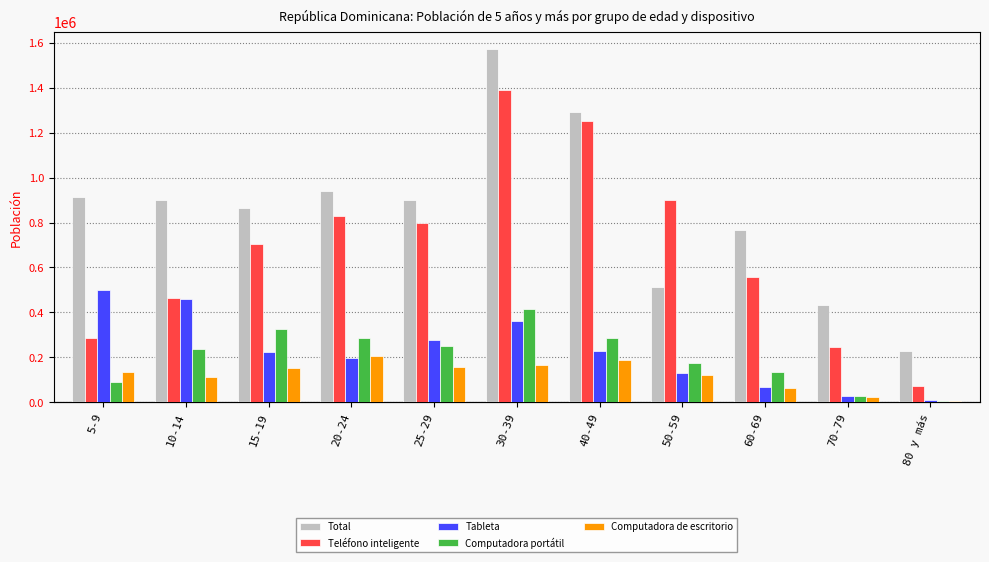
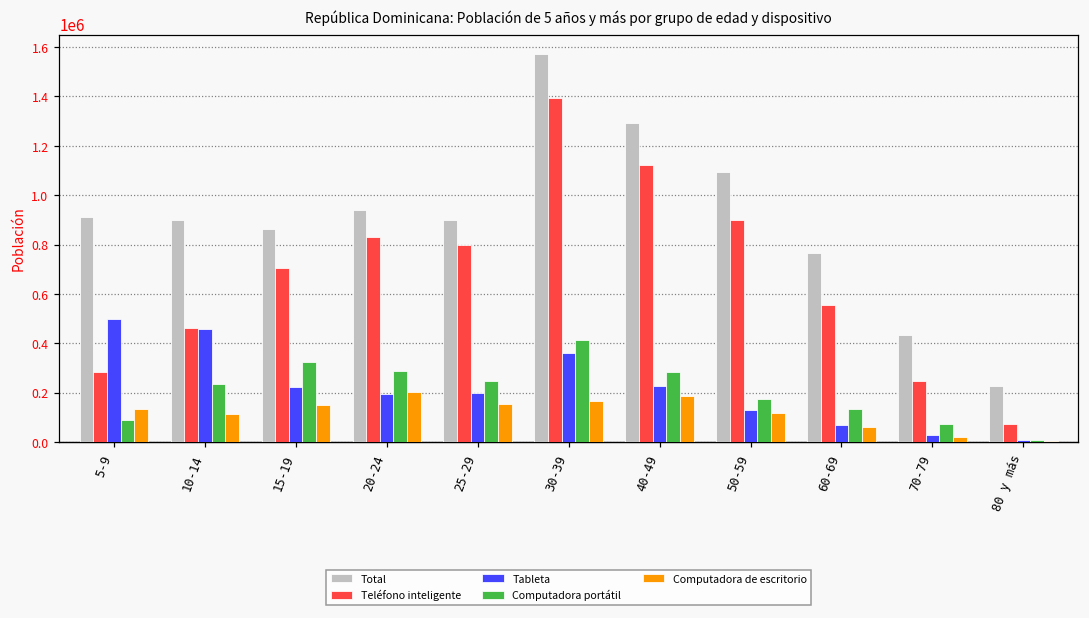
Tableta, 25-29: 280000 -> 200000
Teléfono inteligente, 40-49: 1250000 -> 1120000
Total, 50-59: 510000 -> 1090000
Computadora portátil, 70-79: 30000 -> 70000
